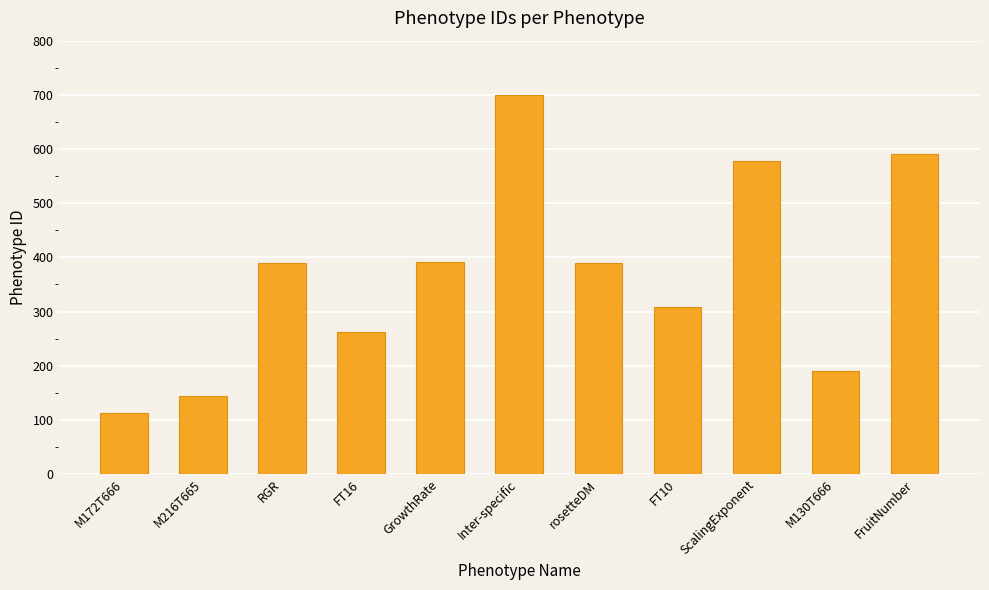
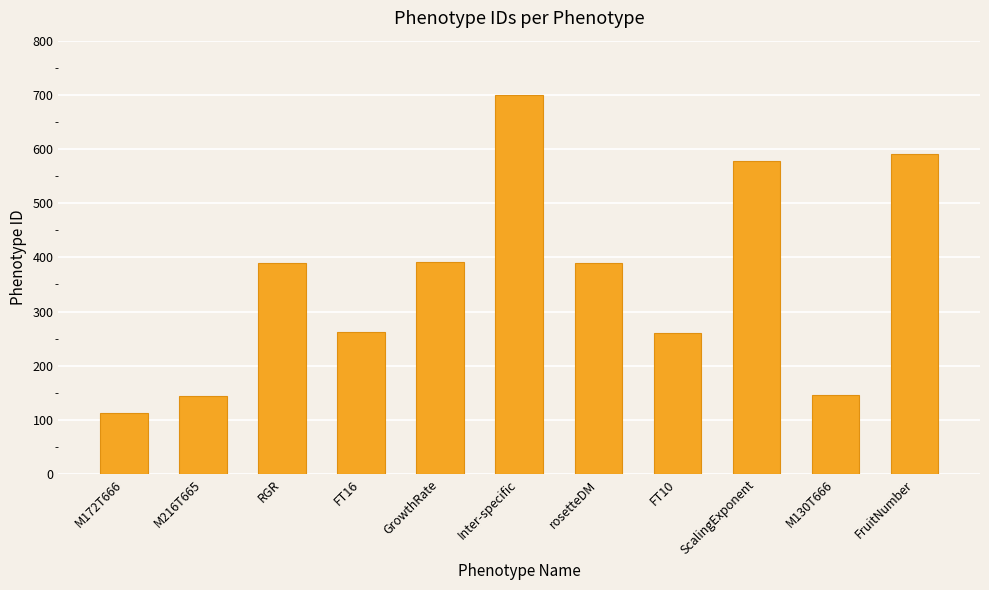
FT10: 310 -> 260
M130T666: 190 -> 150
